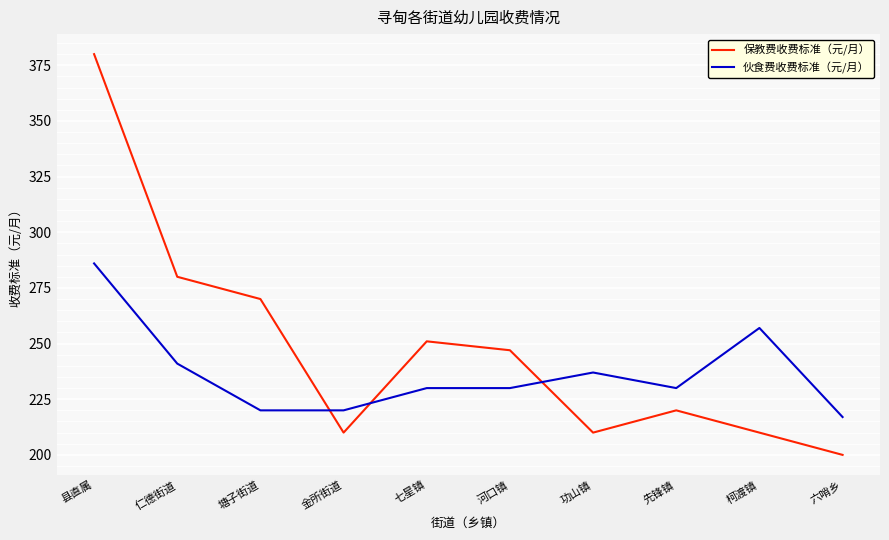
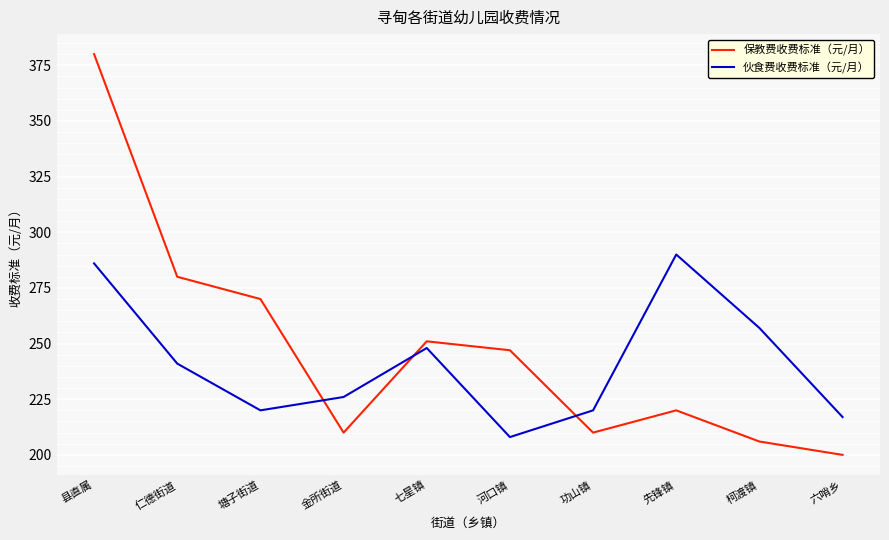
伙食费收费标准（元/月）, 金所街道: 220 -> 226
伙食费收费标准（元/月）, 七星镇: 230 -> 248
伙食费收费标准（元/月）, 河口镇: 230 -> 208
伙食费收费标准（元/月）, 功山镇: 237 -> 220
伙食费收费标准（元/月）, 先锋镇: 230 -> 290
保教费收费标准（元/月）, 柯渡镇: 210 -> 206
